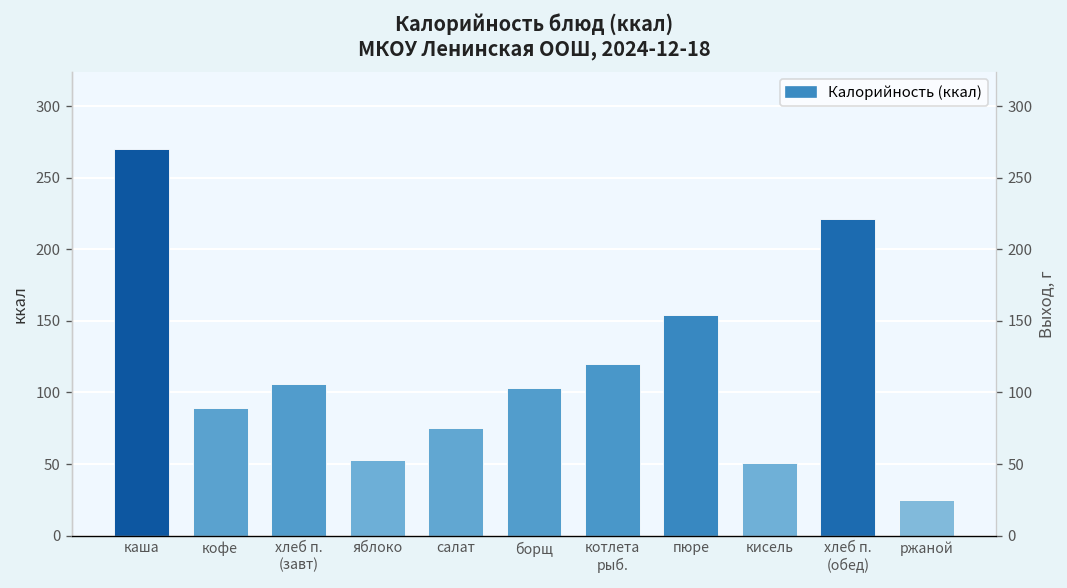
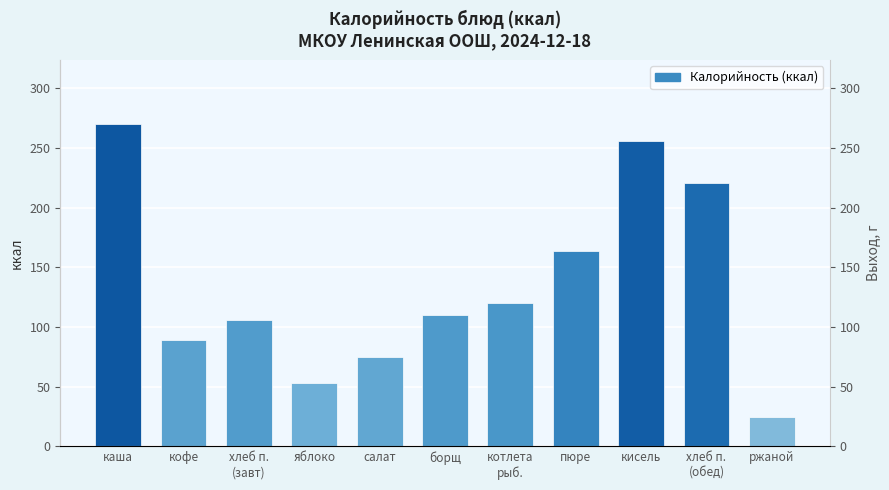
борщ: 103 -> 110
пюре: 154 -> 164
кисель: 51 -> 256
